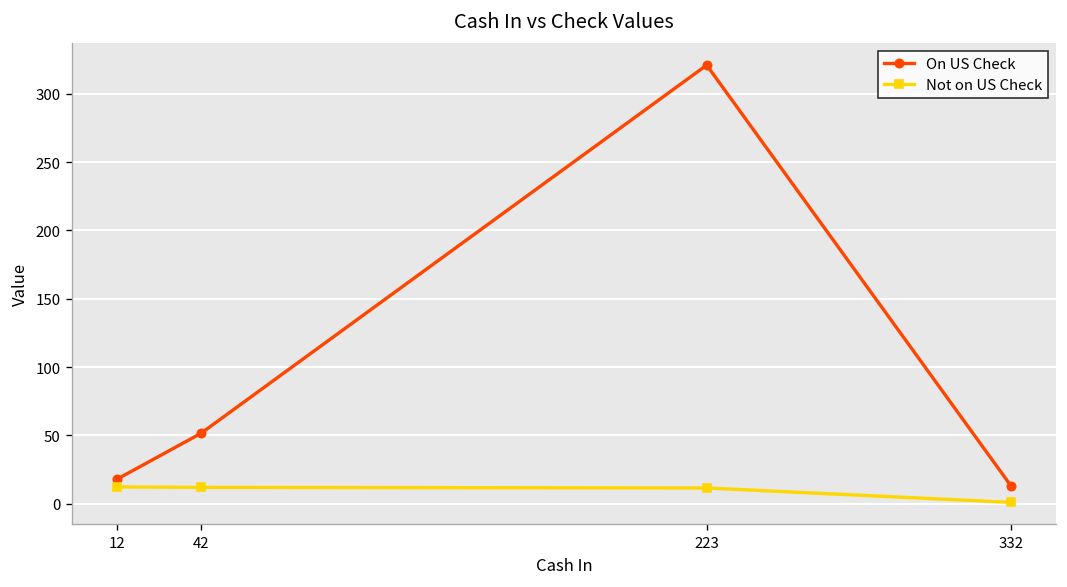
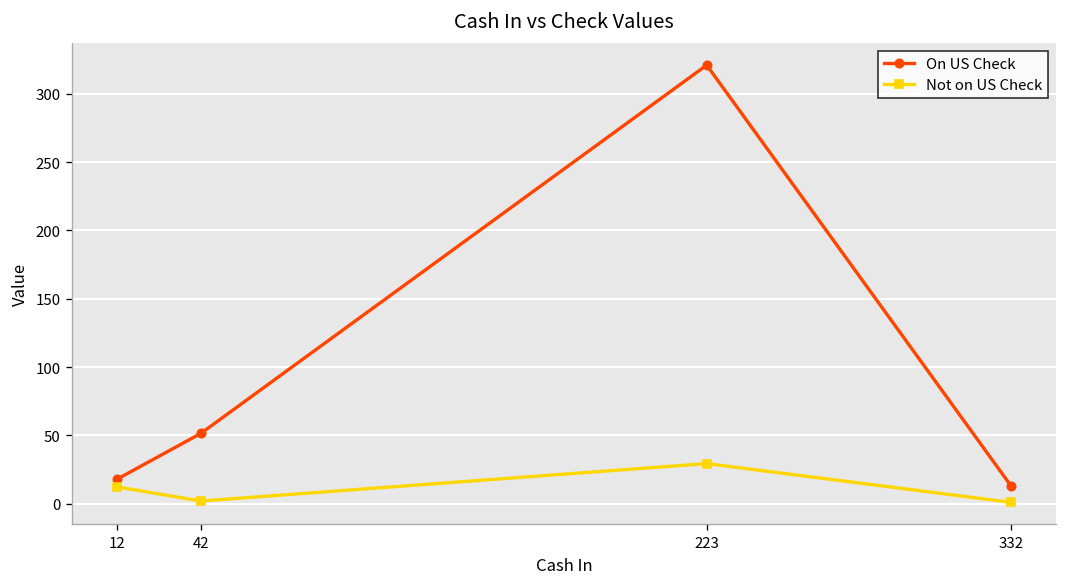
Not on US Check, 42: 12 -> 2
Not on US Check, 223: 12 -> 29
